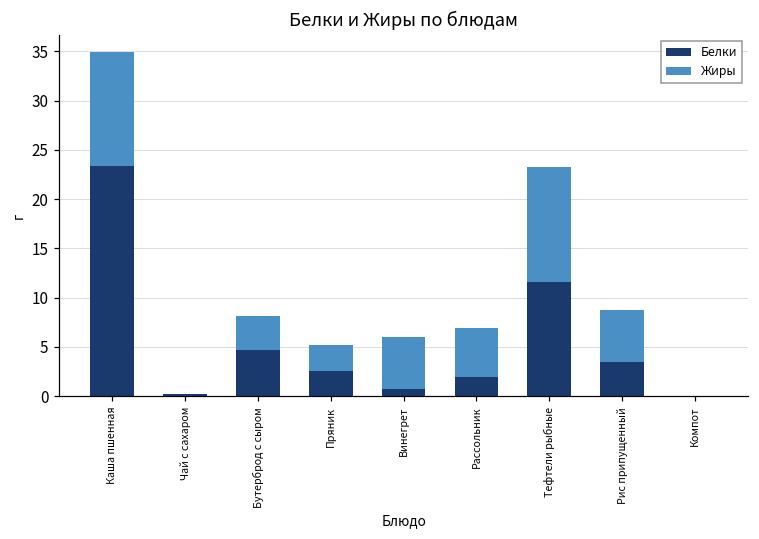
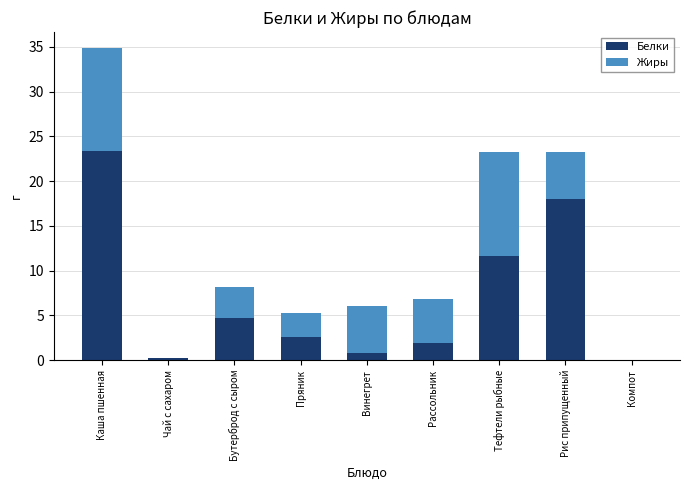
Белки, Рис припущенный: 4 -> 18
